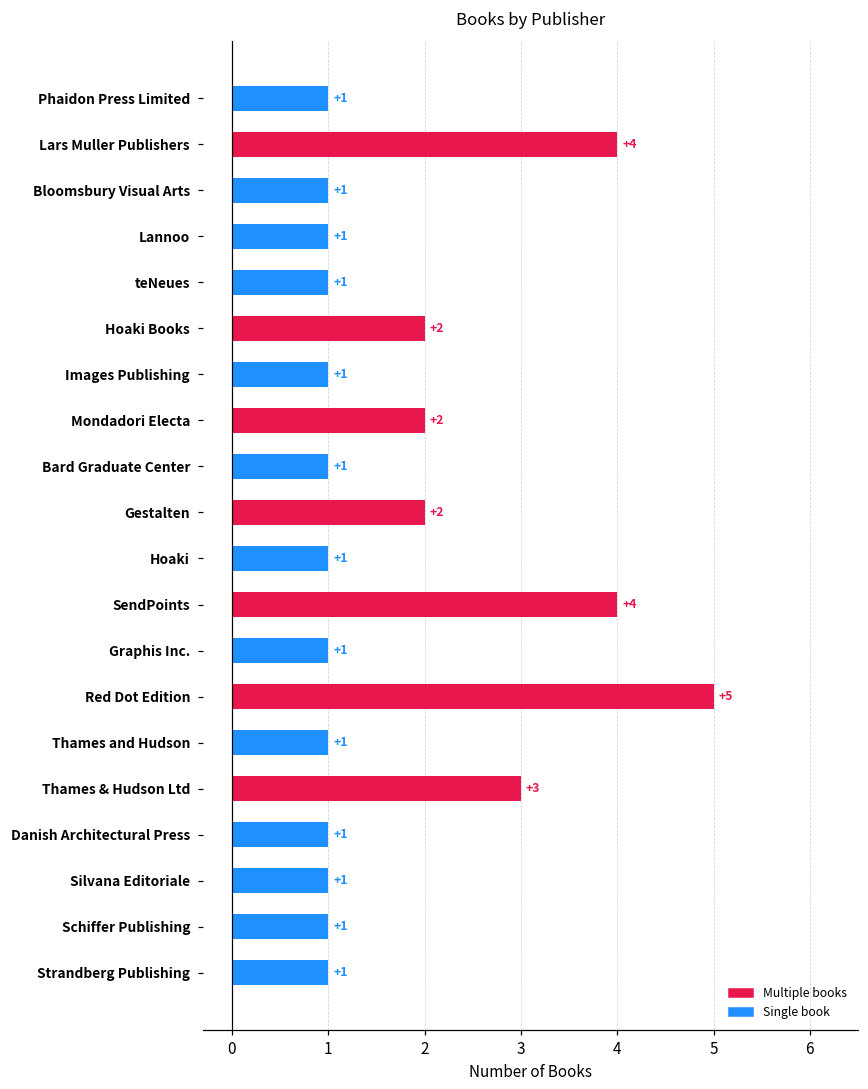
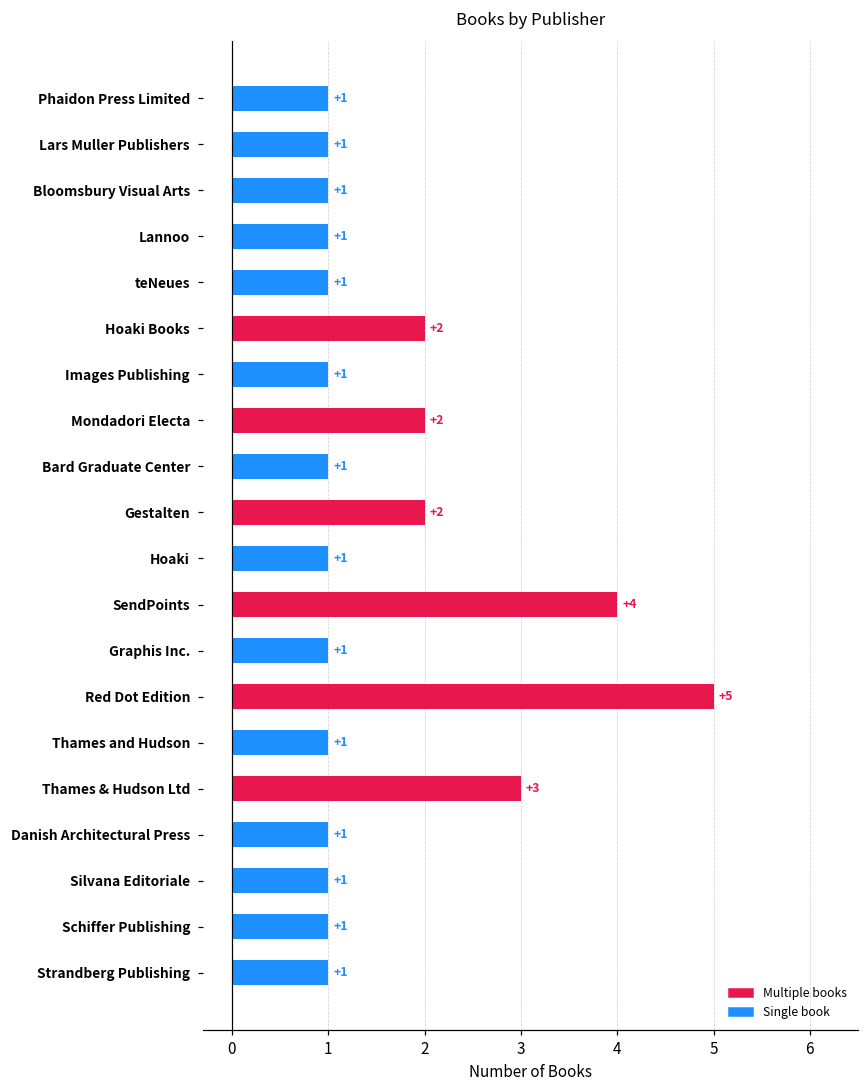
Lars Muller Publishers: +4 -> +1
